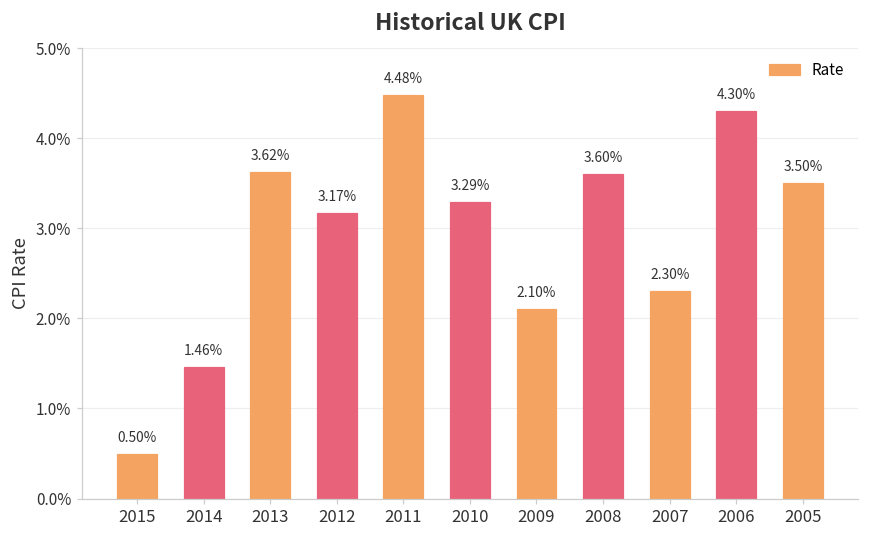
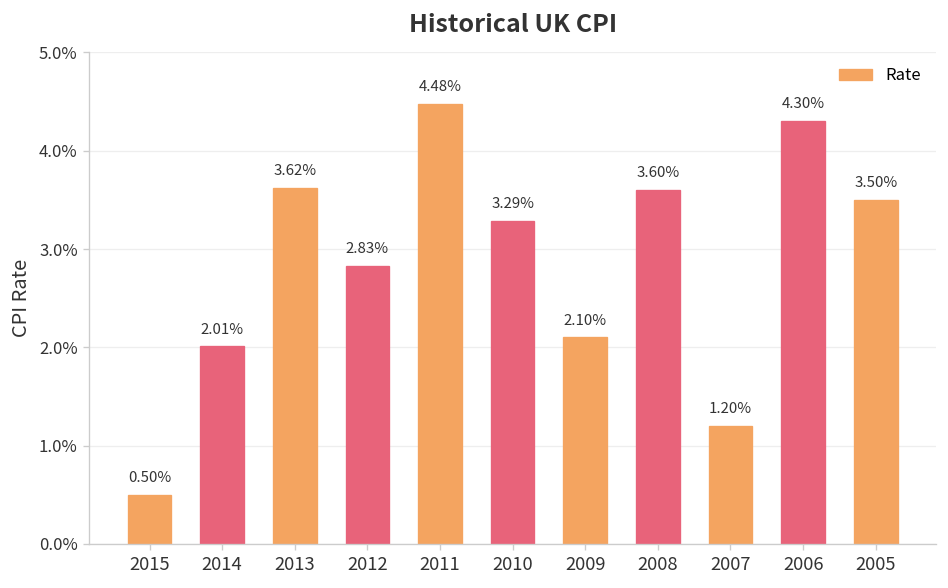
2014: 1.46% -> 2.01%
2012: 3.17% -> 2.83%
2007: 2.30% -> 1.20%
